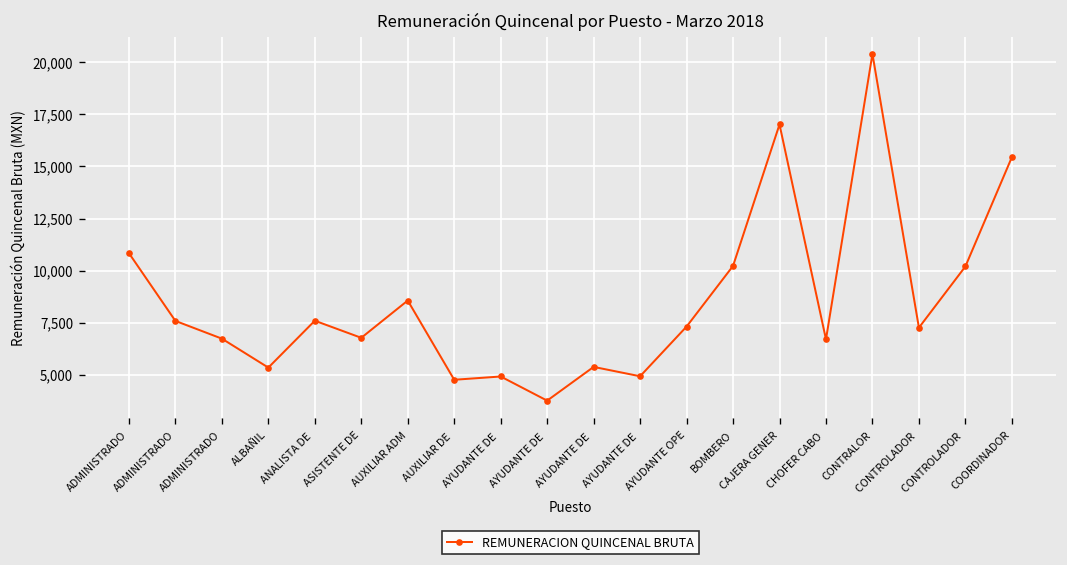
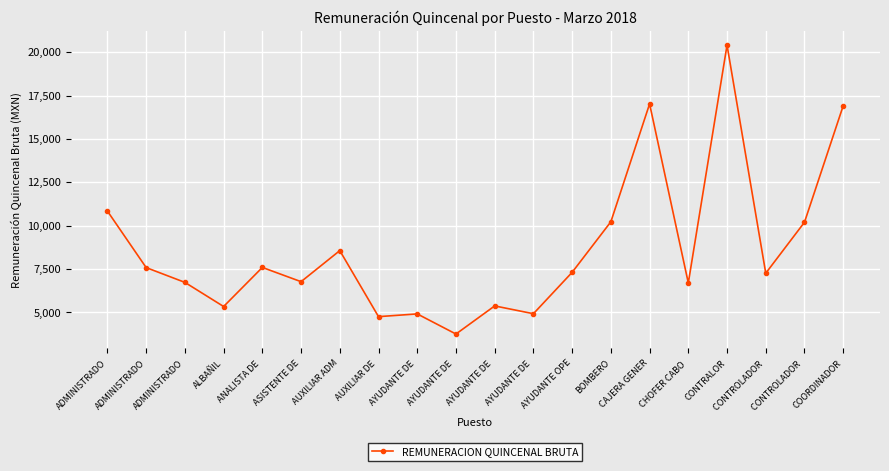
COORDINADOR: 15,400 -> 16,900
